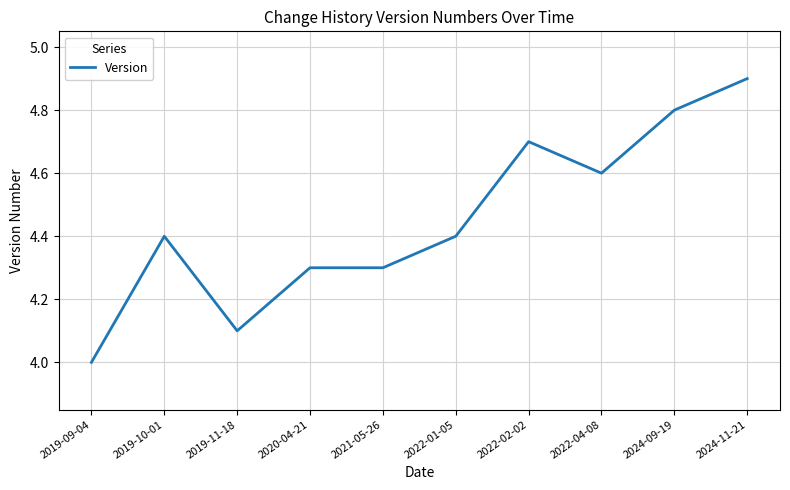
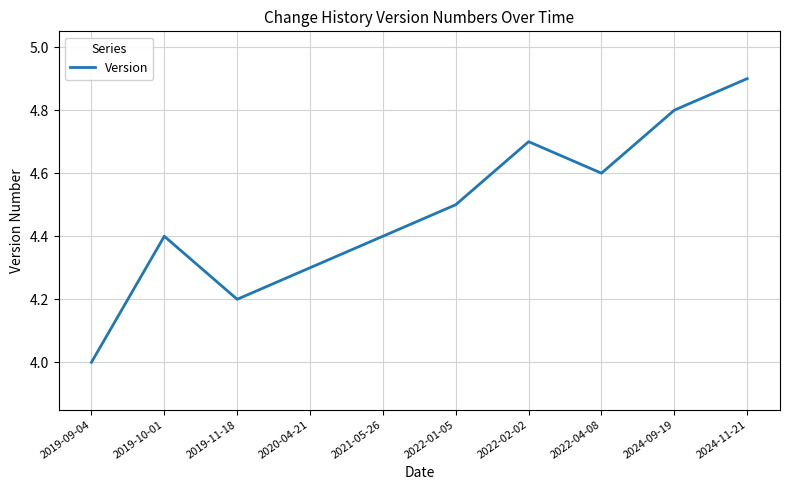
2019-11-18: 4.1 -> 4.2
2021-05-26: 4.3 -> 4.4
2022-01-05: 4.4 -> 4.5
